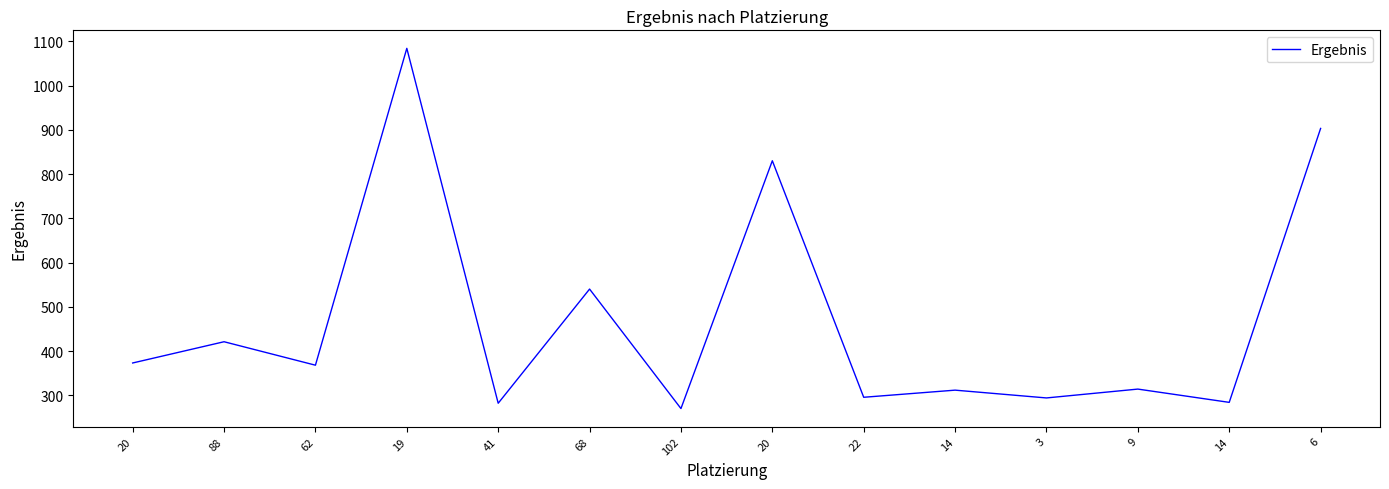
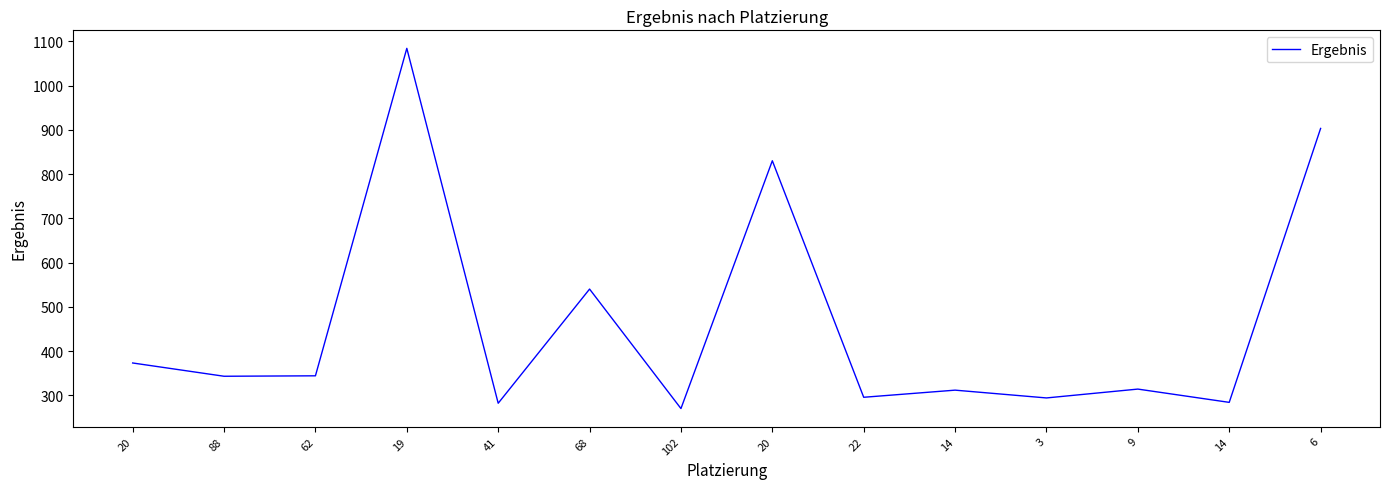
88: 420 -> 340
62: 370 -> 340
